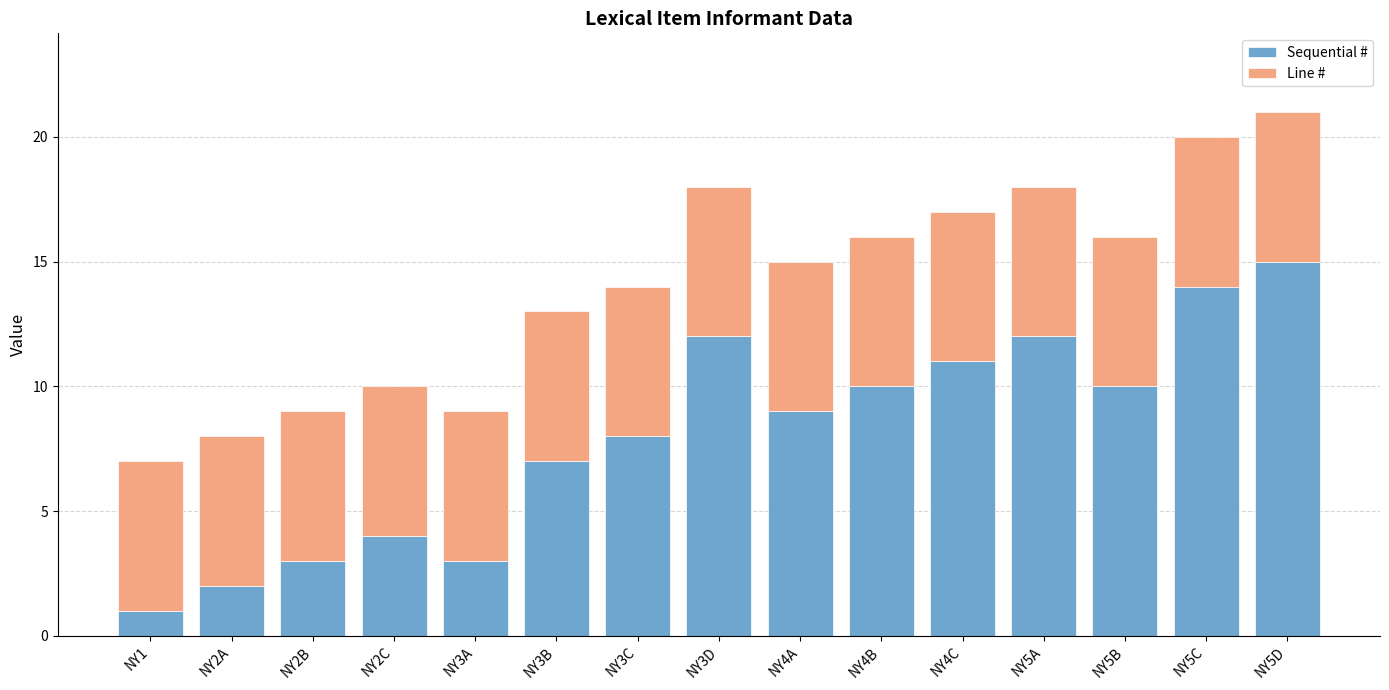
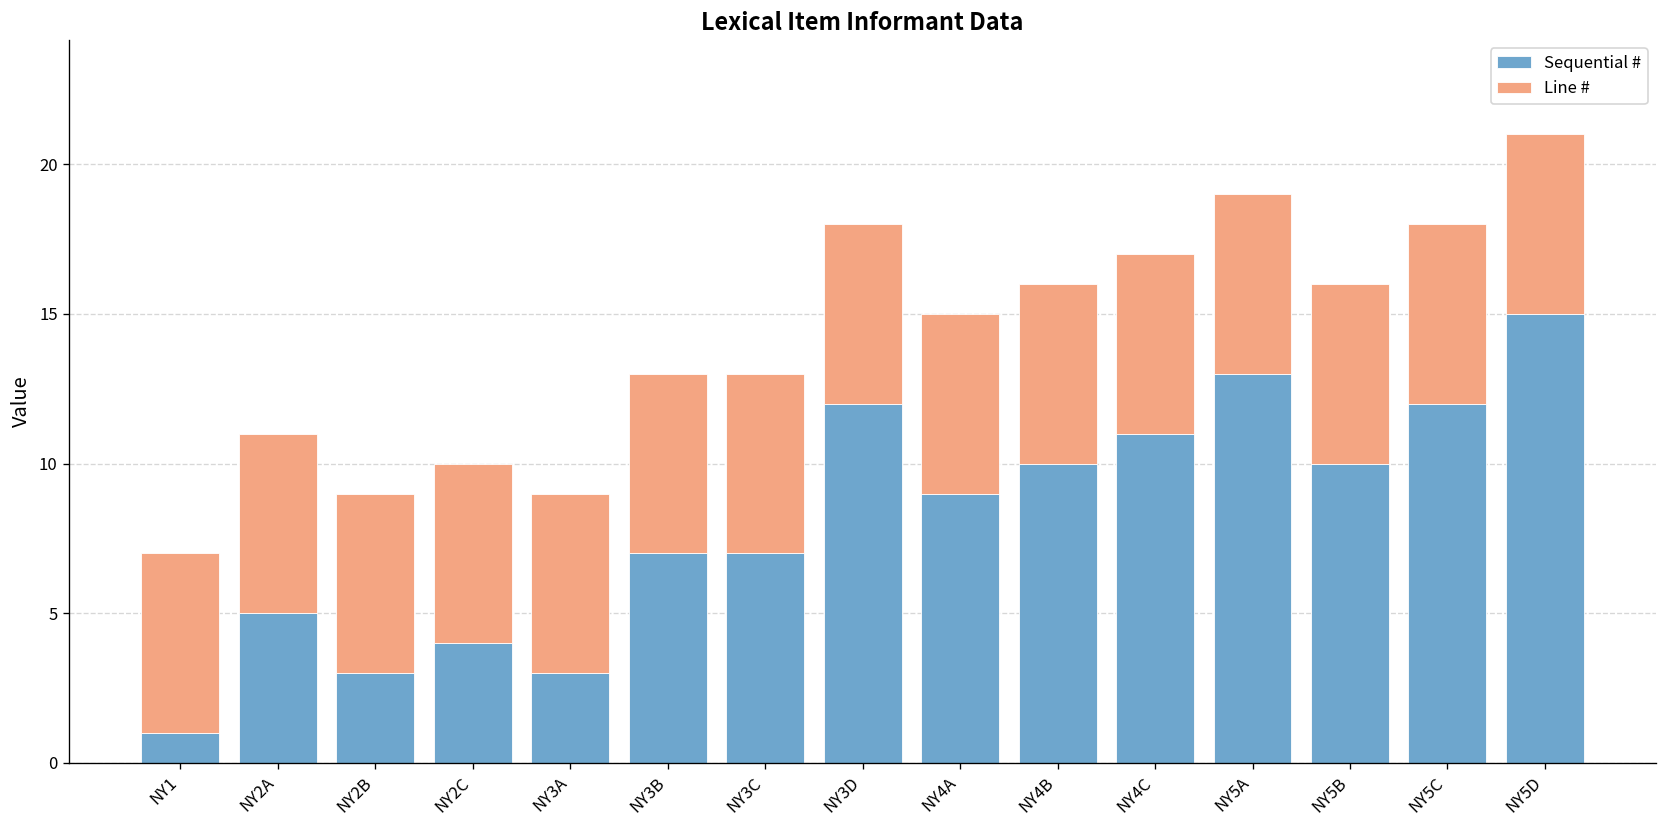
Sequential #, NY2A: 2 -> 5
Sequential #, NY3C: 8 -> 7
Sequential #, NY5A: 12 -> 13
Sequential #, NY5C: 14 -> 12
